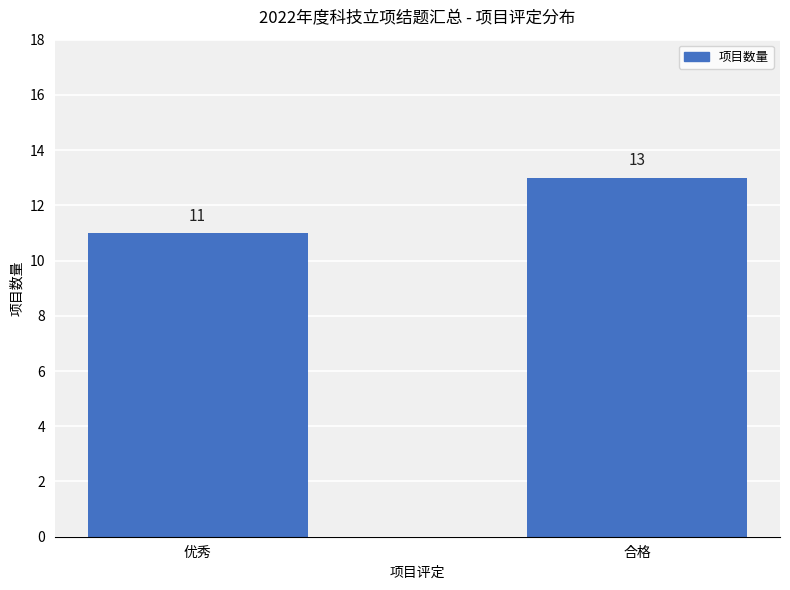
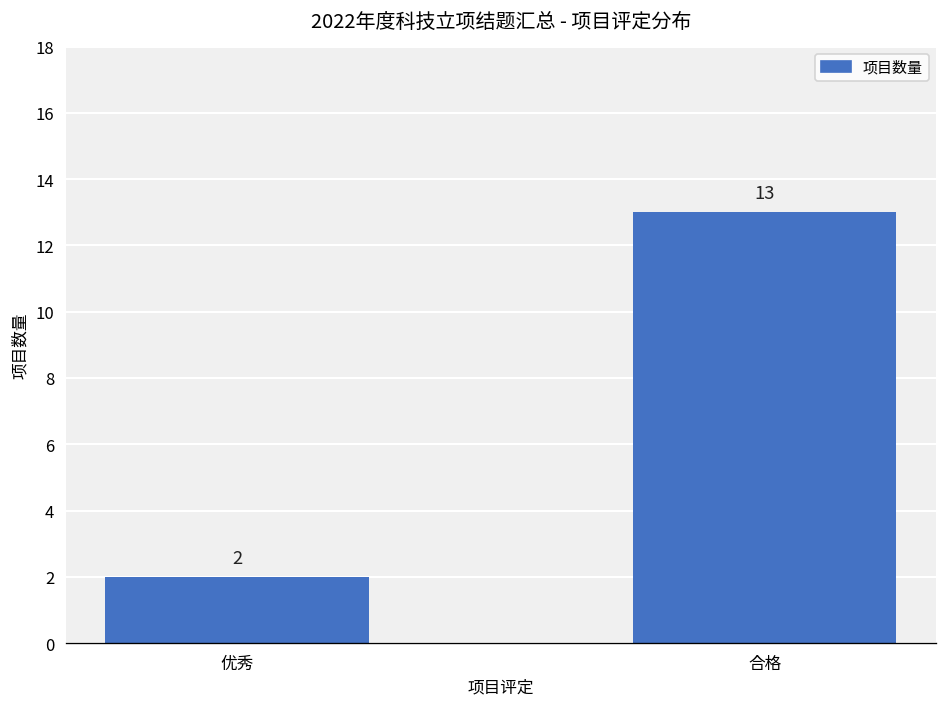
优秀: 11 -> 2
